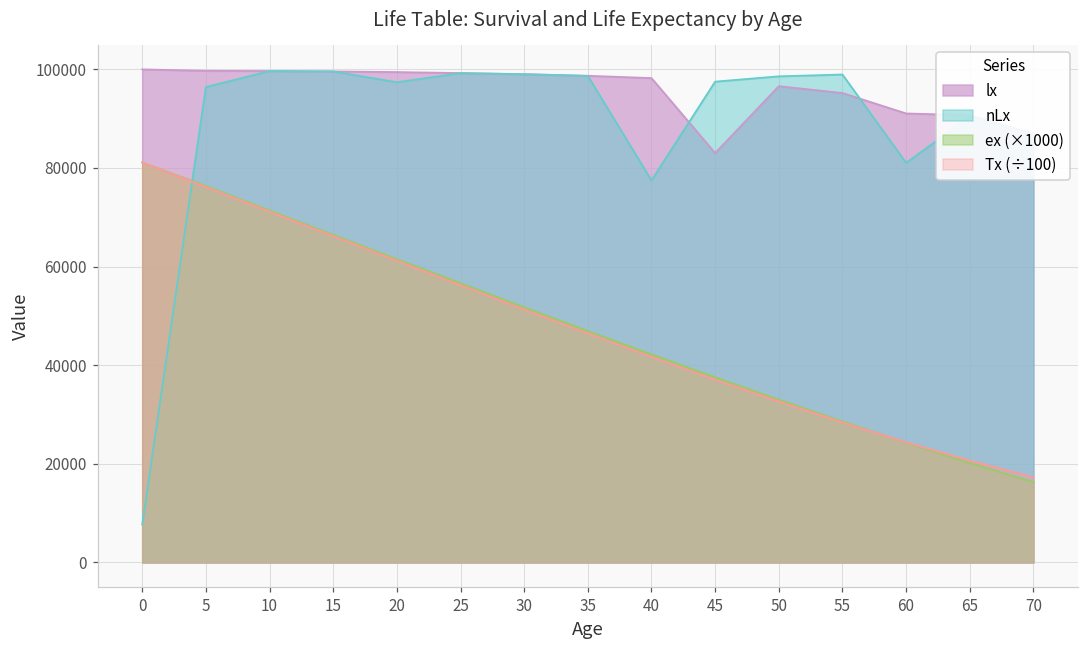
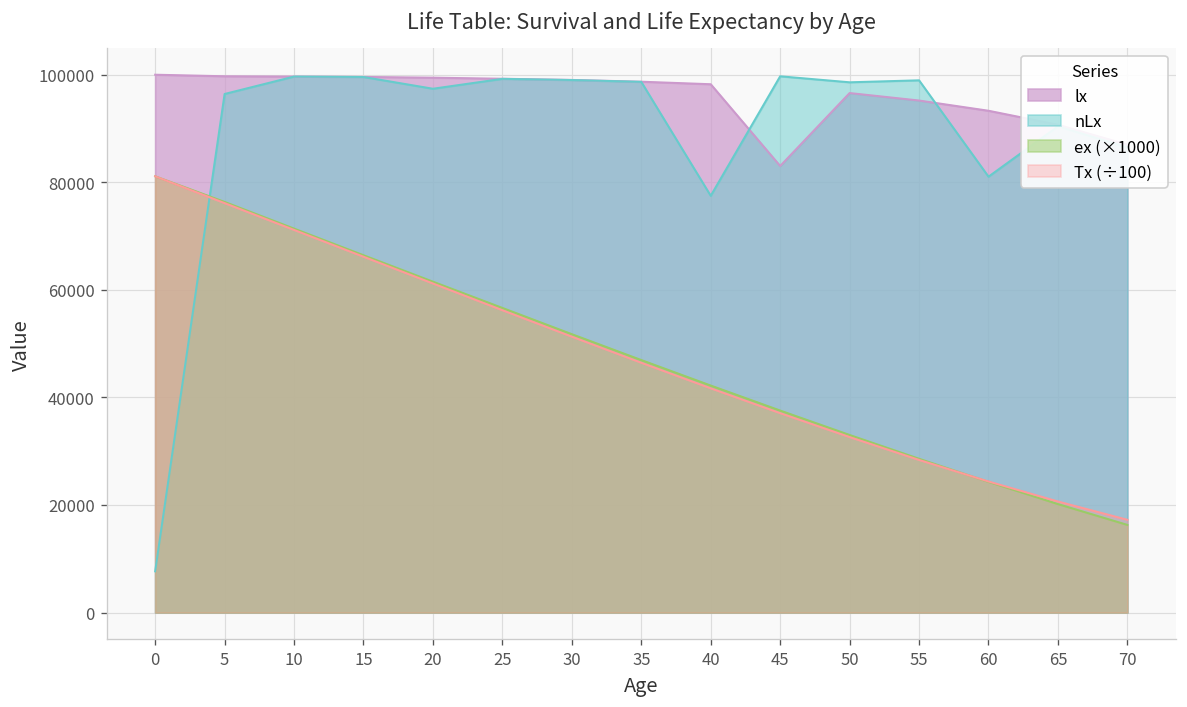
nLx, 45: 98000 -> 100000
lx, 60: 91000 -> 93000
